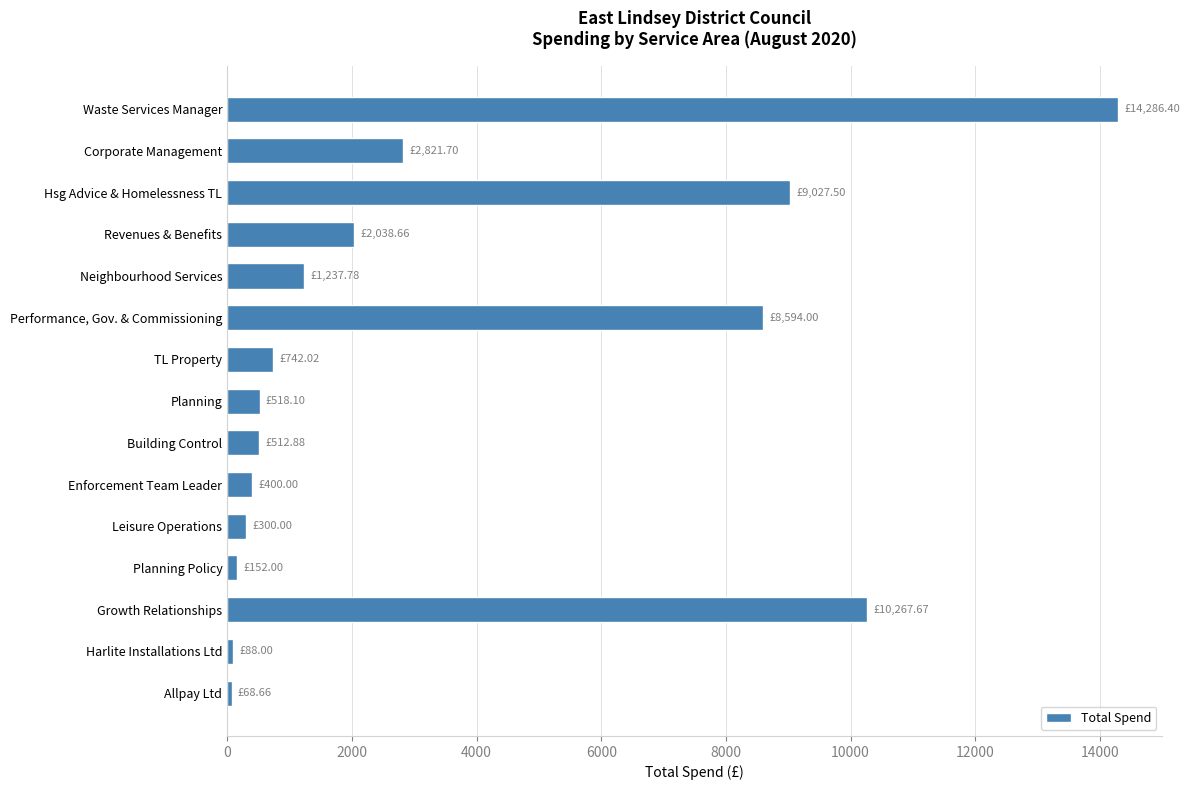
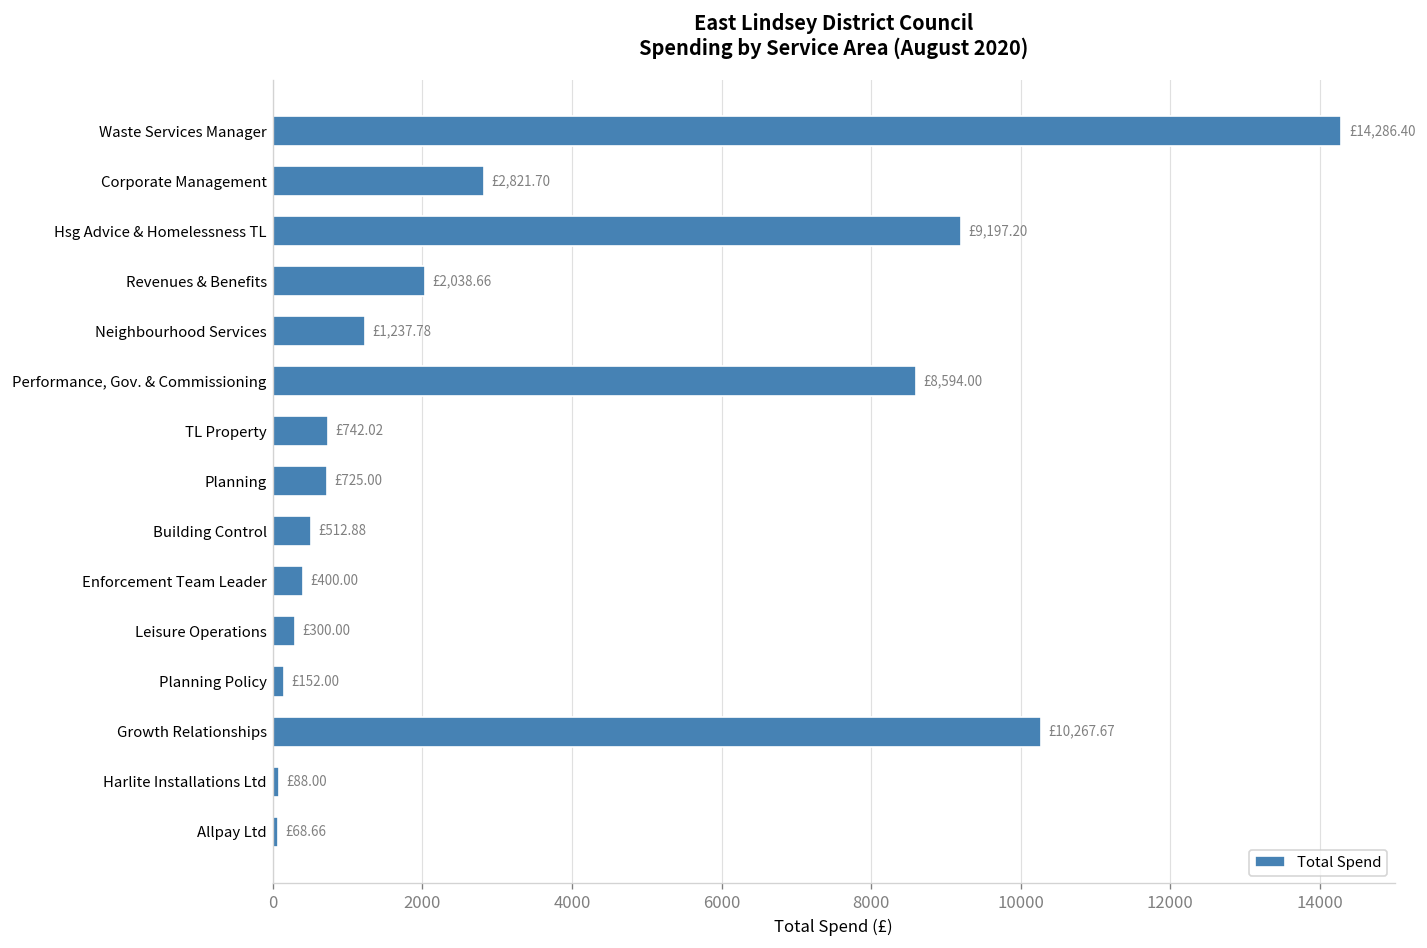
Hsg Advice & Homelessness TL: £9,027.50 -> £9,197.20
Planning: £518.10 -> £725.00
